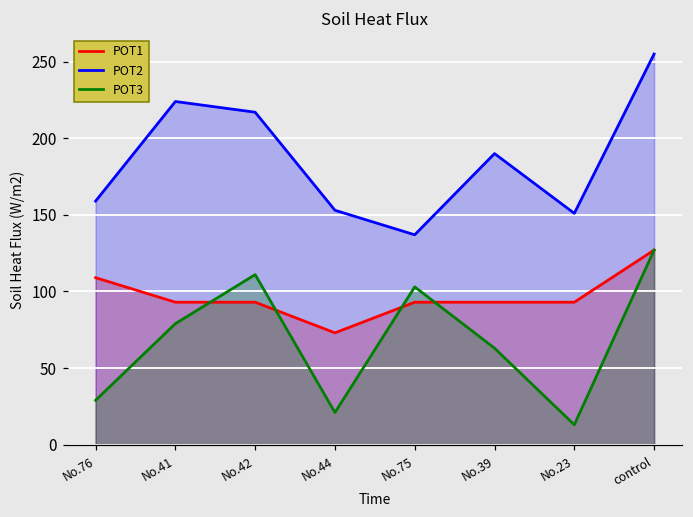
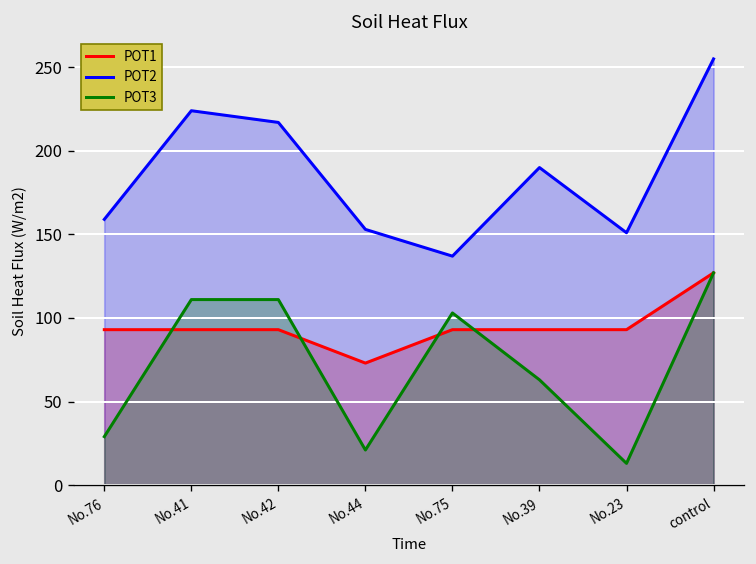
POT1, No.76: 109 -> 93
POT3, No.41: 79 -> 111
